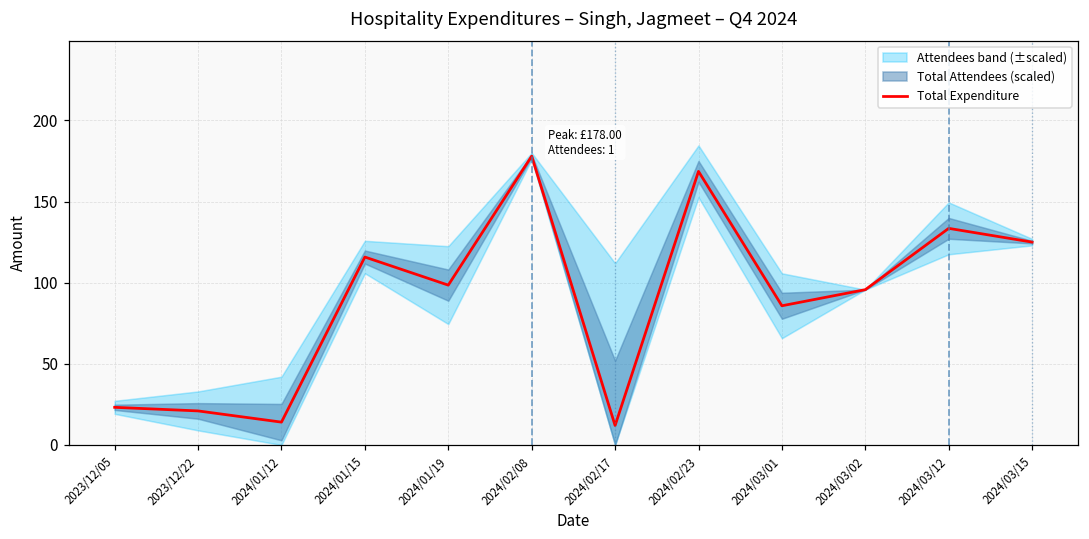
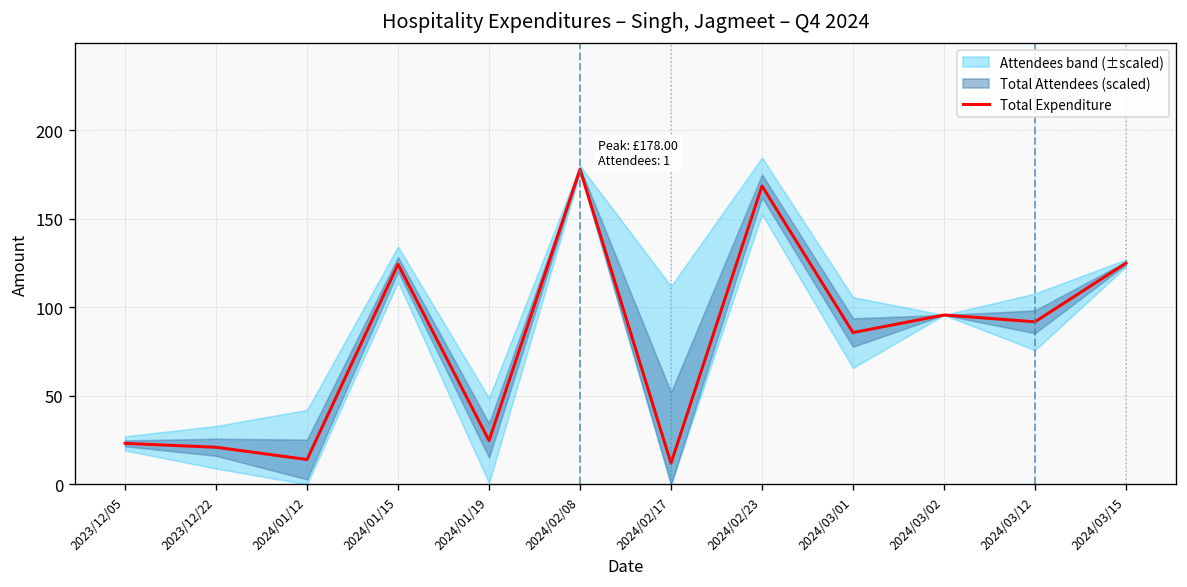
Total Expenditure, 2024/01/15: 116 -> 124
Total Expenditure, 2024/01/19: 98 -> 25
Total Expenditure, 2024/03/12: 133 -> 92
